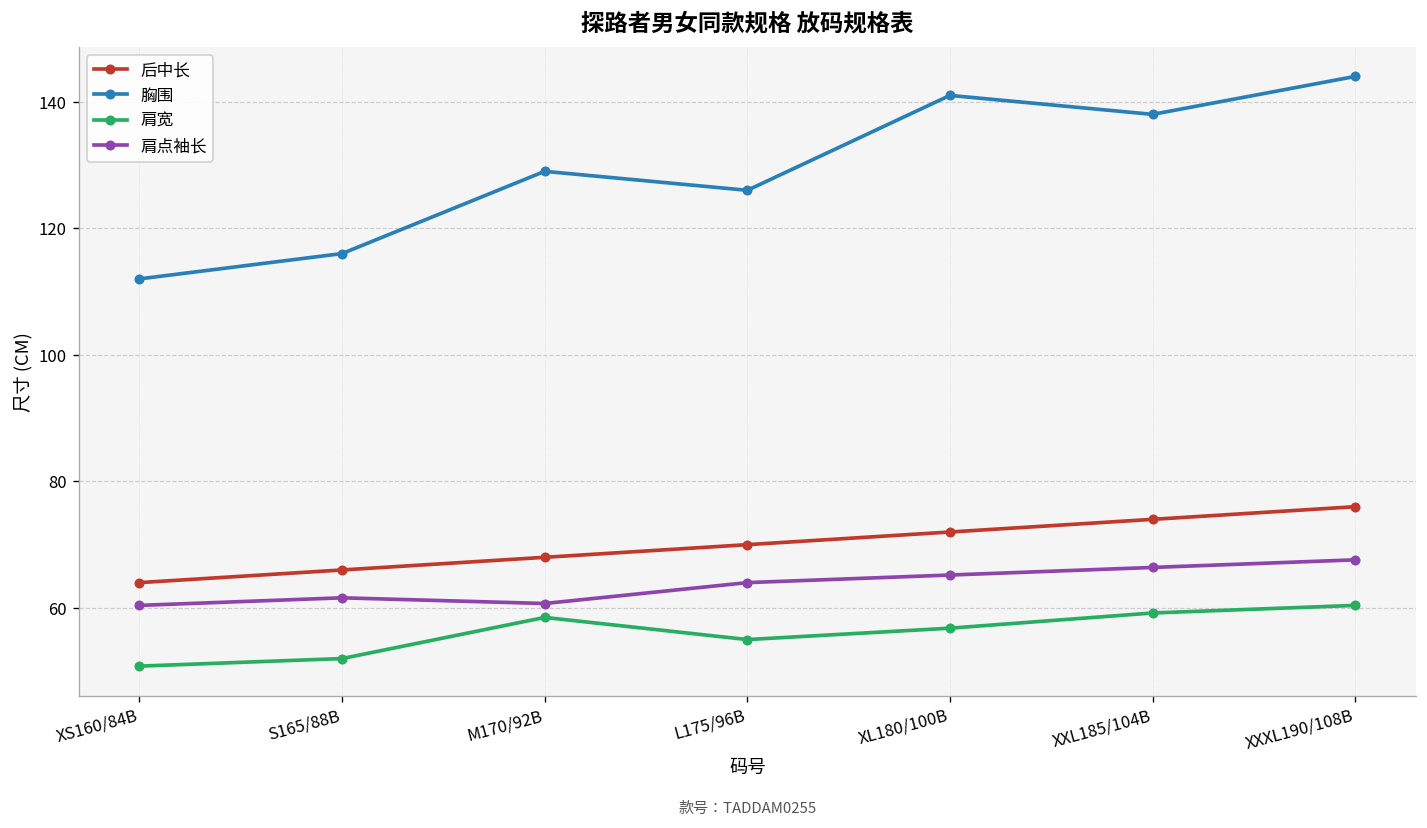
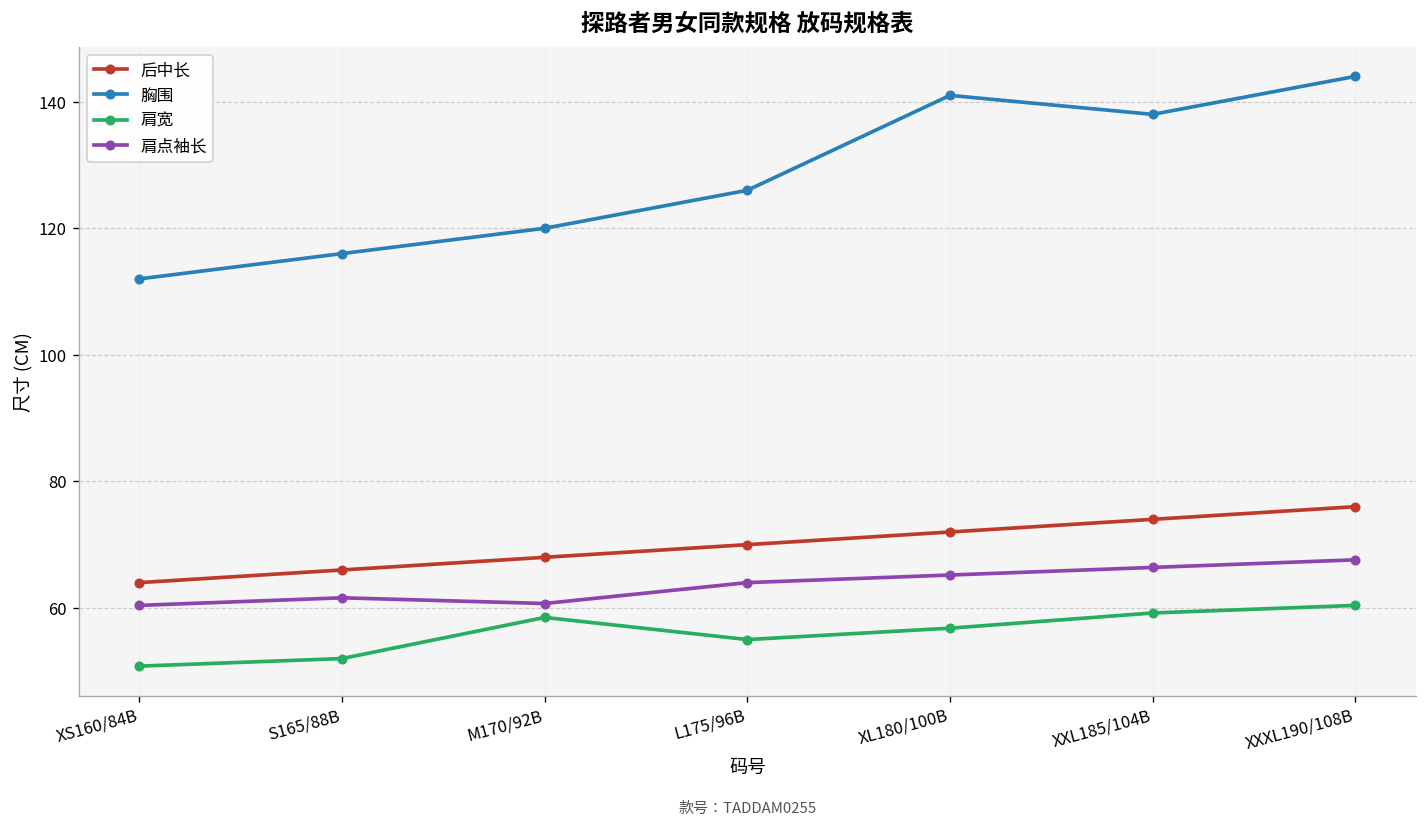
胸围, M170/92B: 129 -> 120
